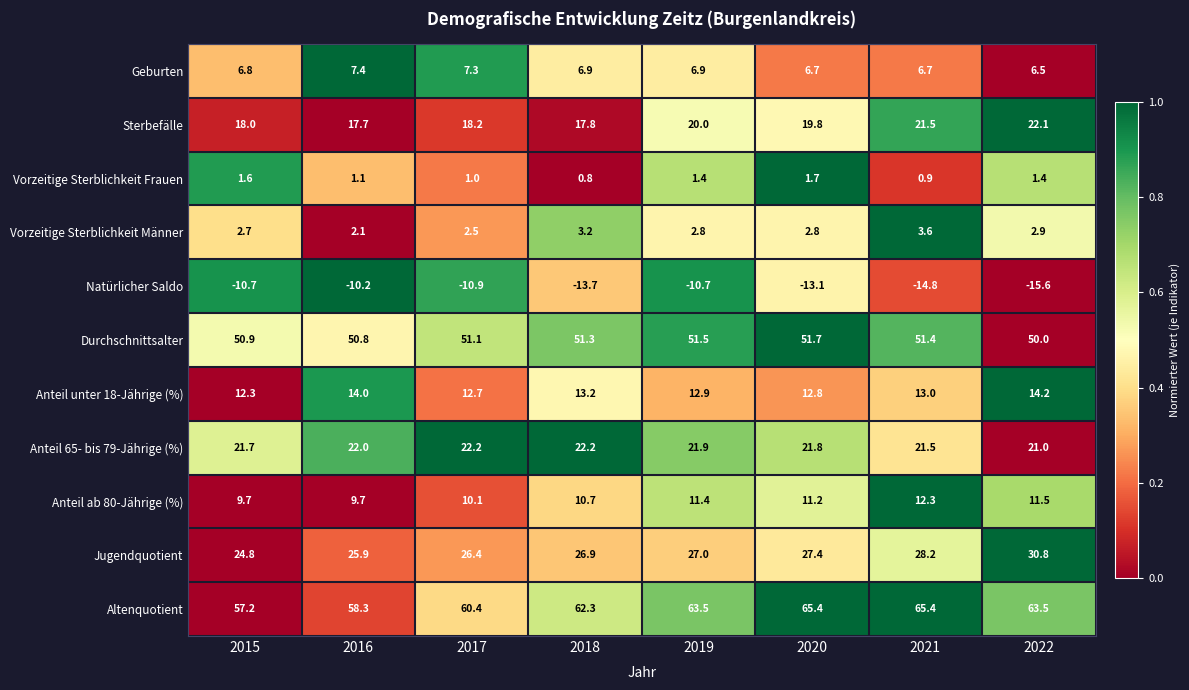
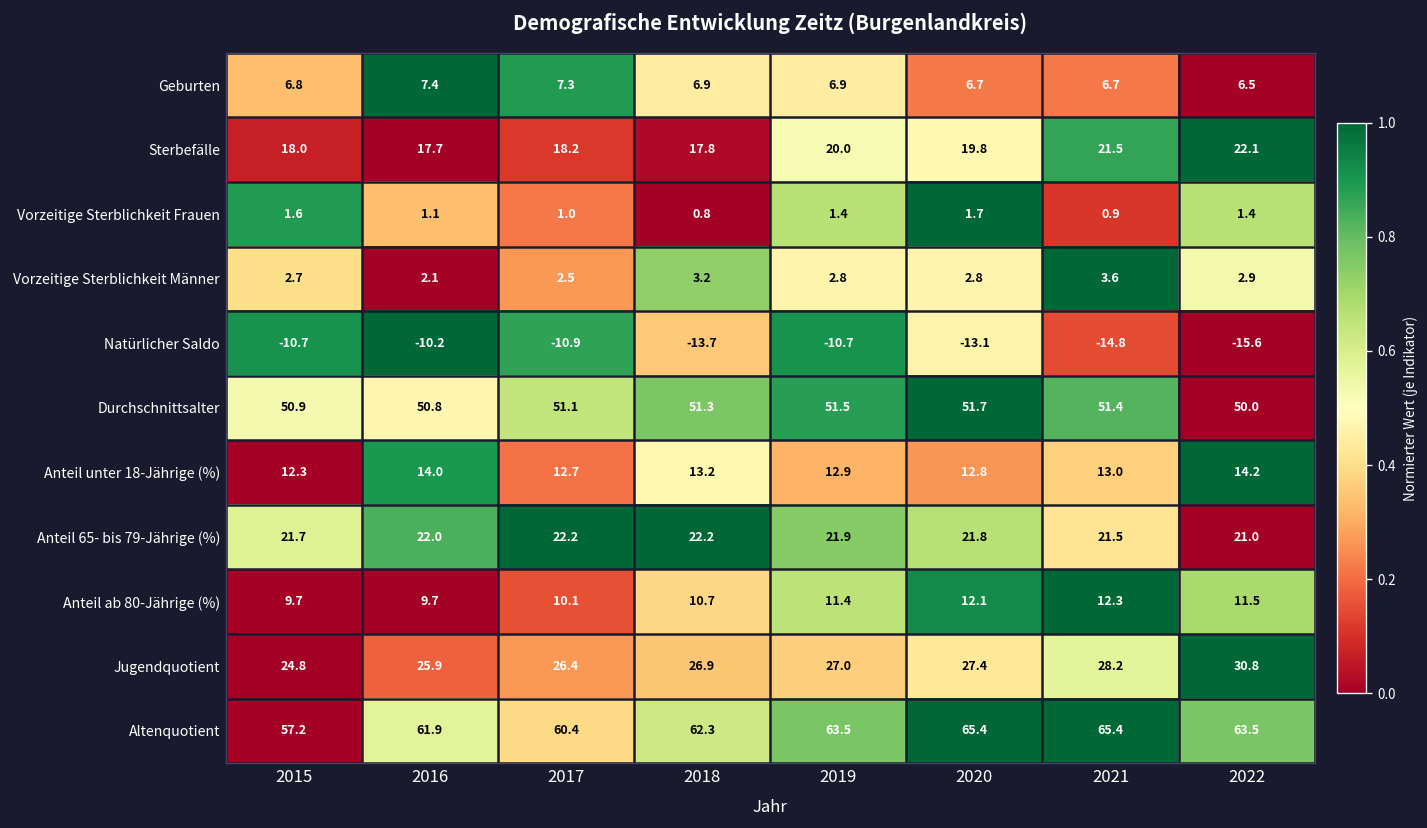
Anteil ab 80-Jährige (%), 2020: 11.2 -> 12.1
Altenquotient, 2016: 58.3 -> 61.9
